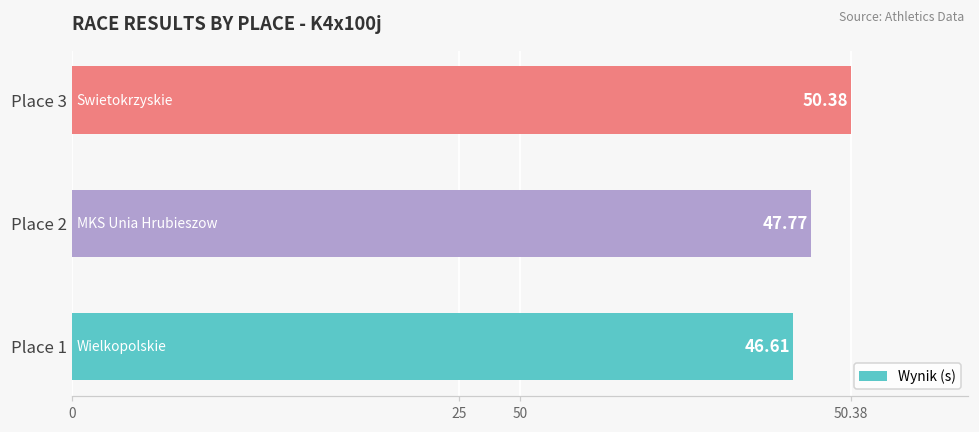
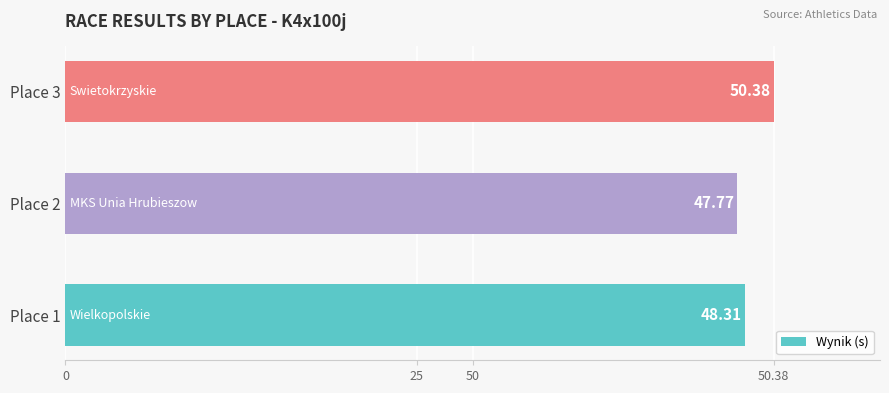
Place 1: 46.61 -> 48.31
